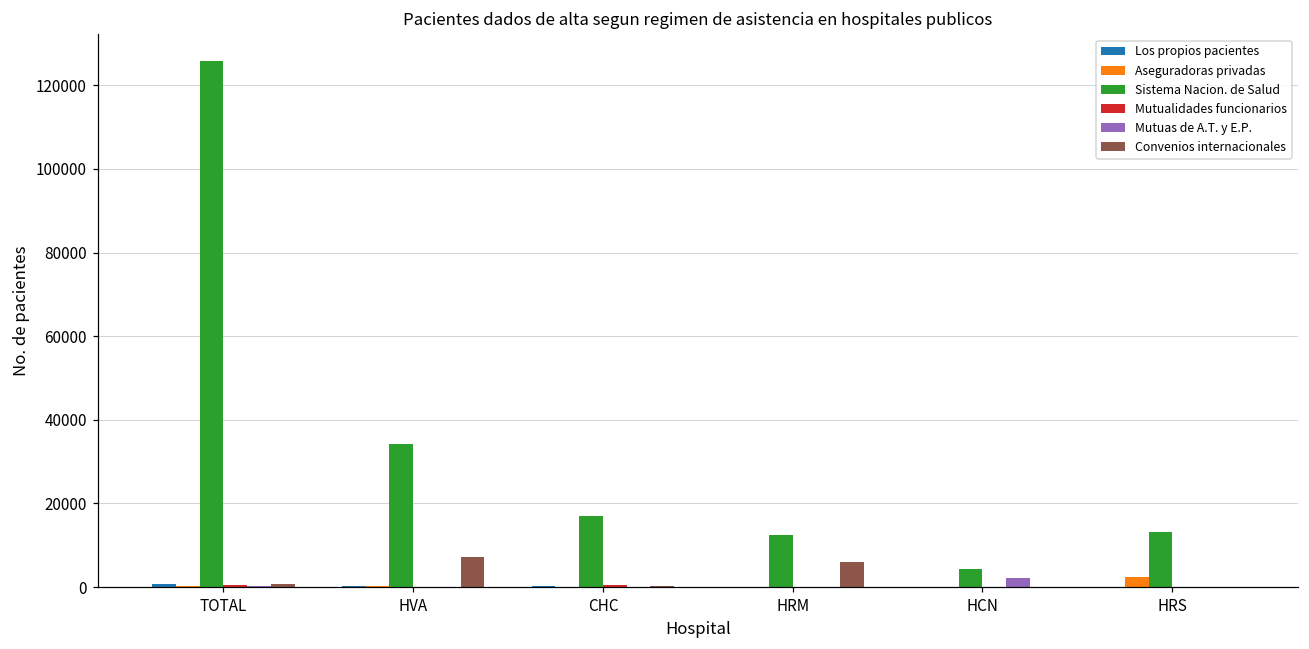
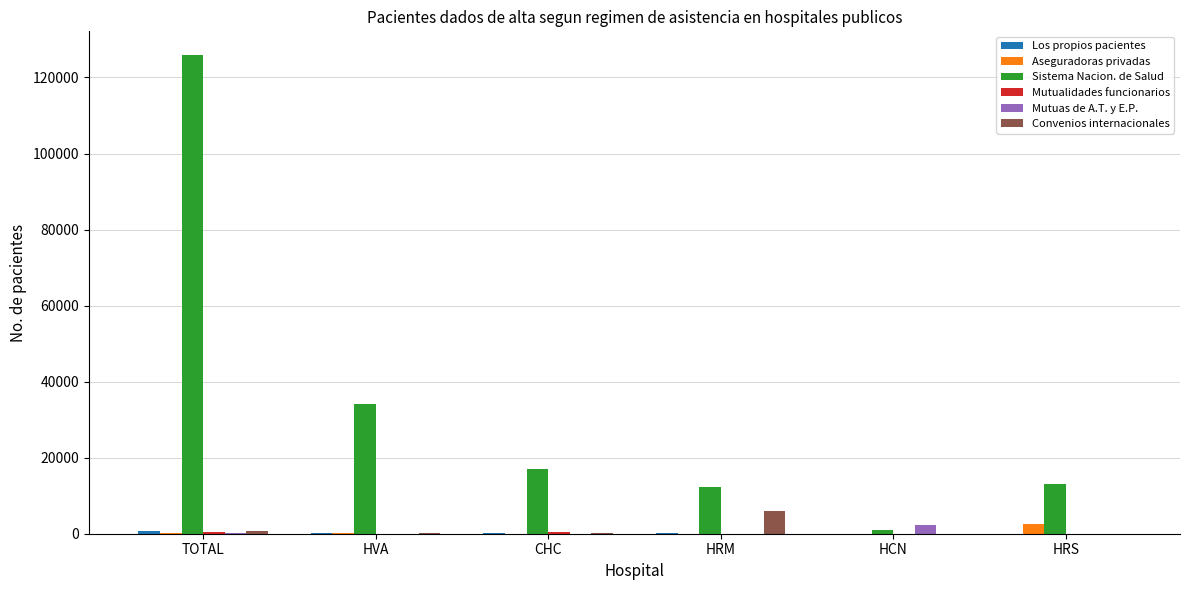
Convenios internacionales, HVA: 7000 -> 0
Sistema Nacion. de Salud, HCN: 4000 -> 1000
